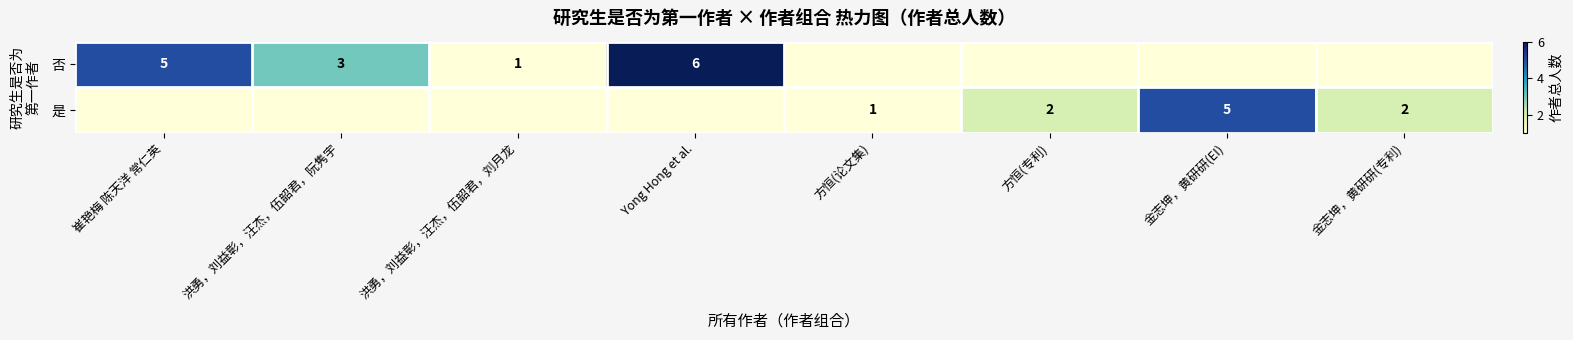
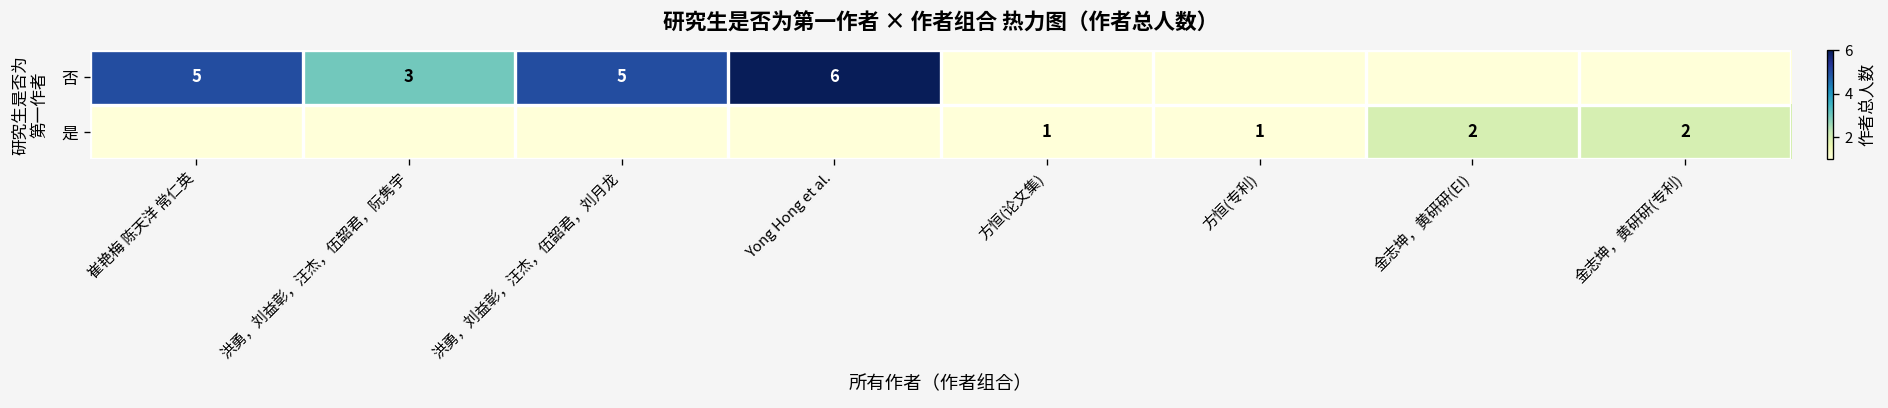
否, 洪勇，刘益彰，汪杰，伍韶君，刘月龙: 1 -> 5
是, 方恒(专利): 2 -> 1
是, 金志坤，黄研研(EI): 5 -> 2
